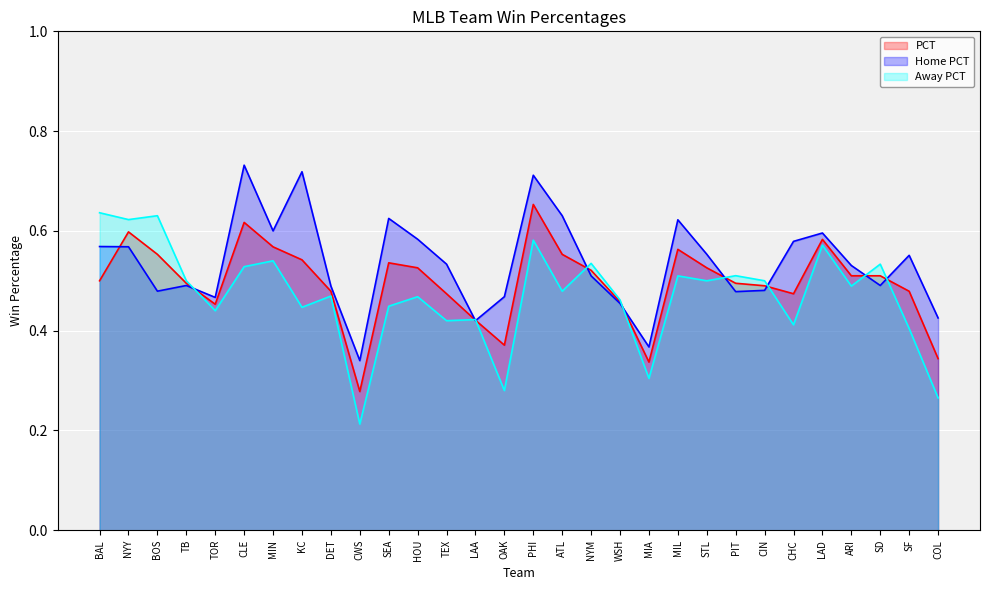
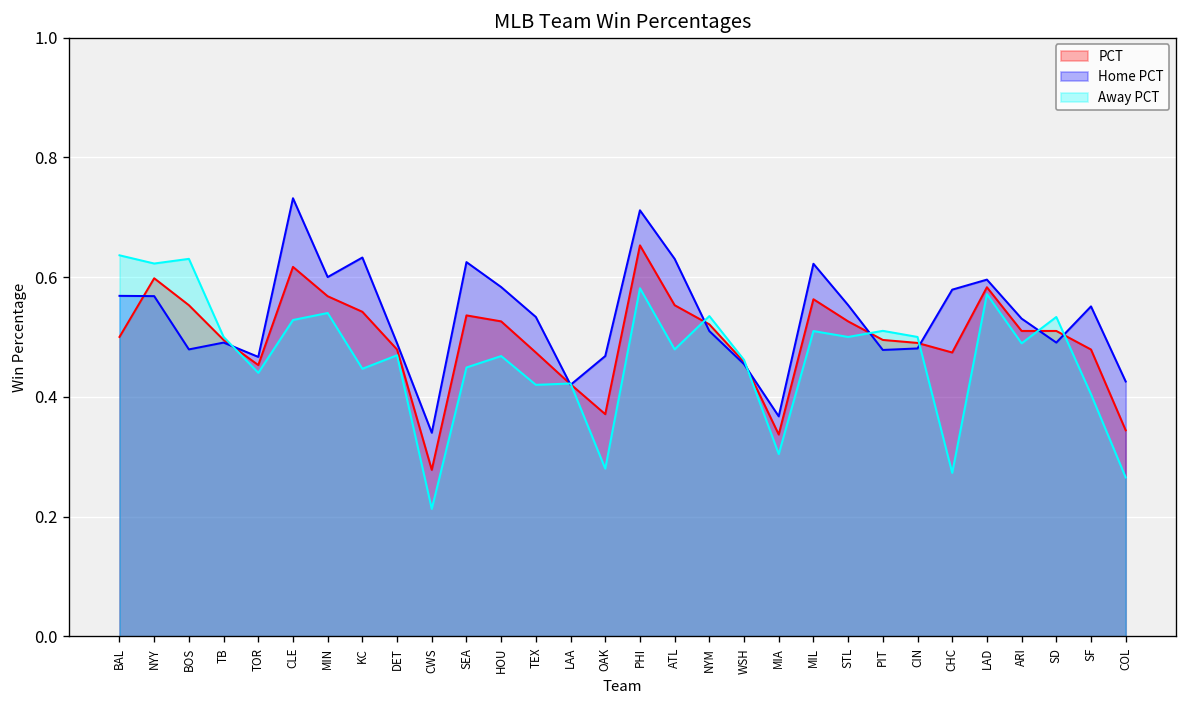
Home PCT, KC: 0.72 -> 0.63
Away PCT, CHC: 0.41 -> 0.27
